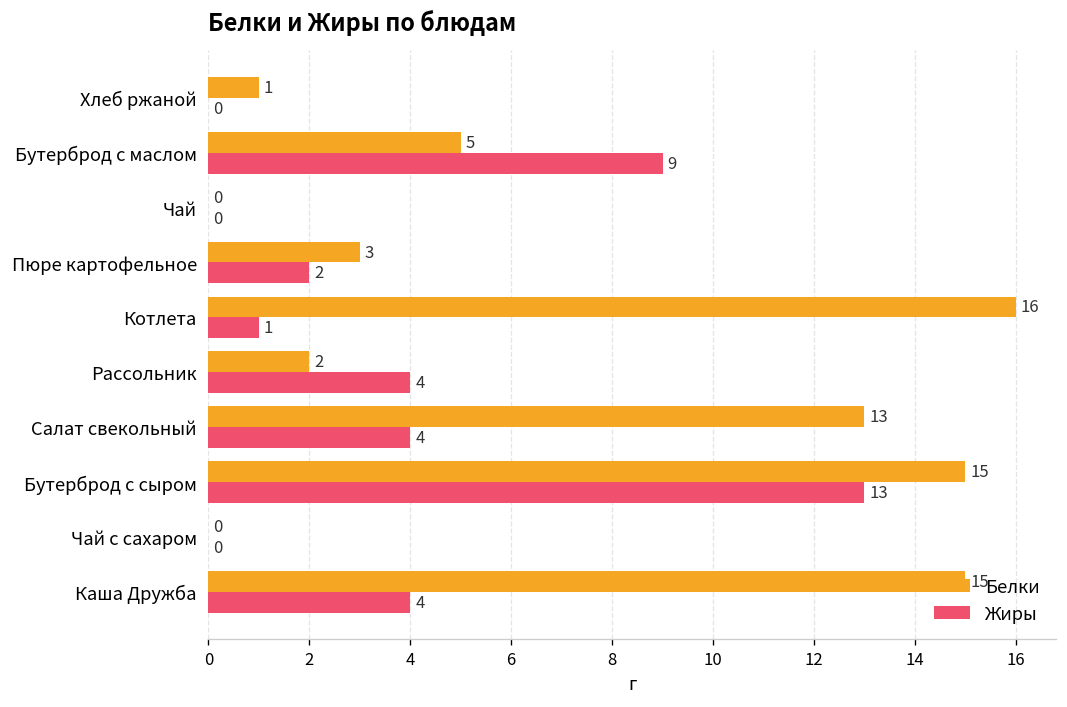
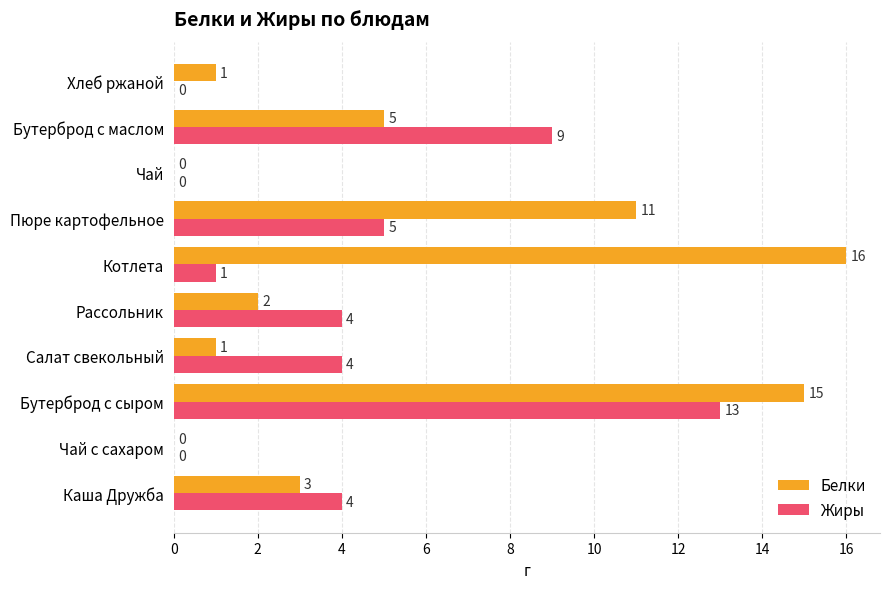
Белки, Пюре картофельное: 3 -> 11
Жиры, Пюре картофельное: 2 -> 5
Белки, Салат свекольный: 13 -> 1
Белки, Каша Дружба: 15 -> 3
